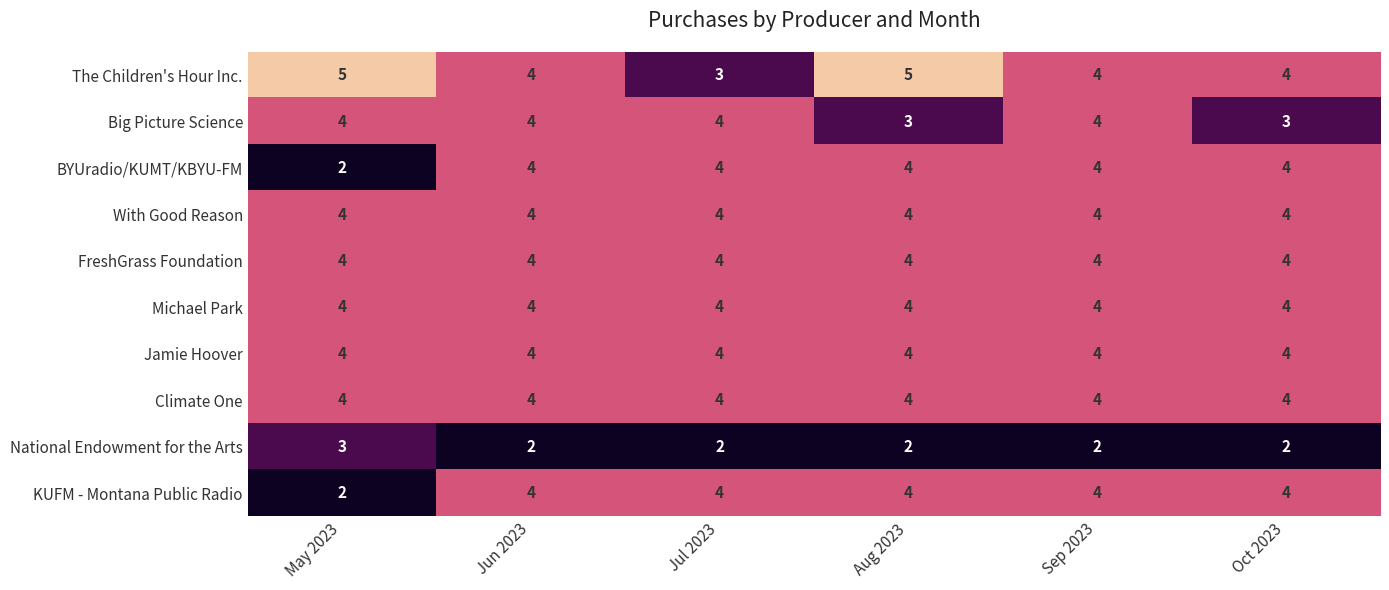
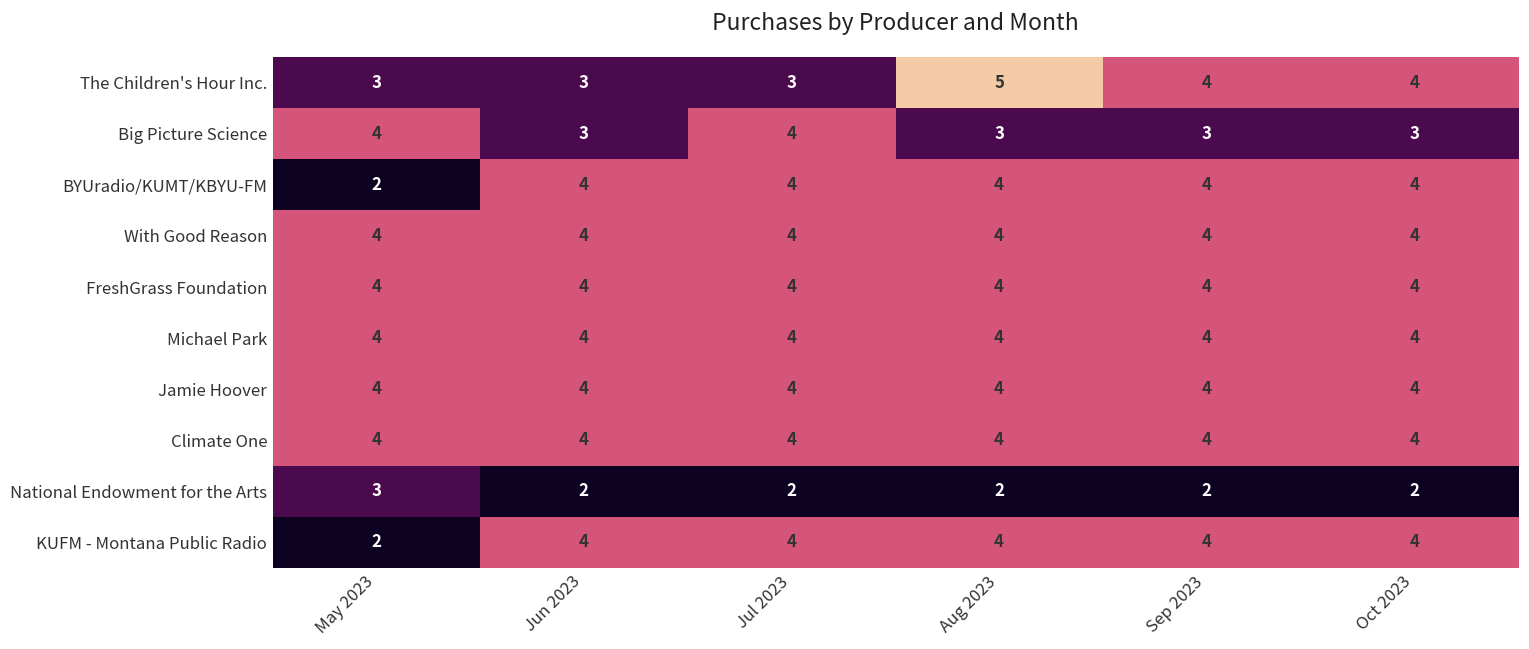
The Children's Hour Inc., May 2023: 5 -> 3
The Children's Hour Inc., Jun 2023: 4 -> 3
Big Picture Science, Jun 2023: 4 -> 3
Big Picture Science, Sep 2023: 4 -> 3
